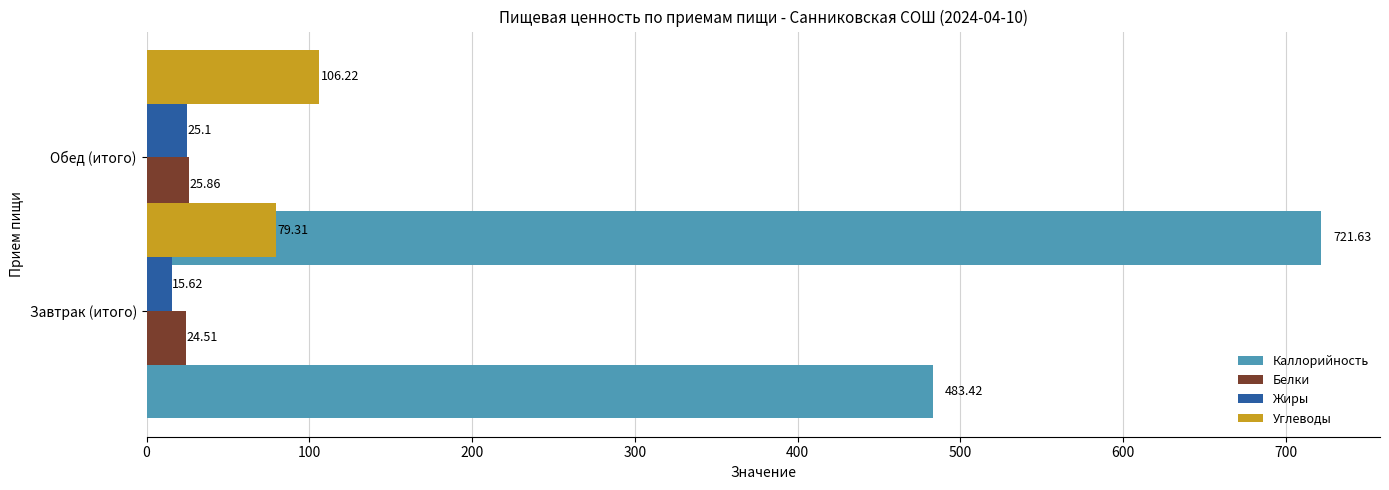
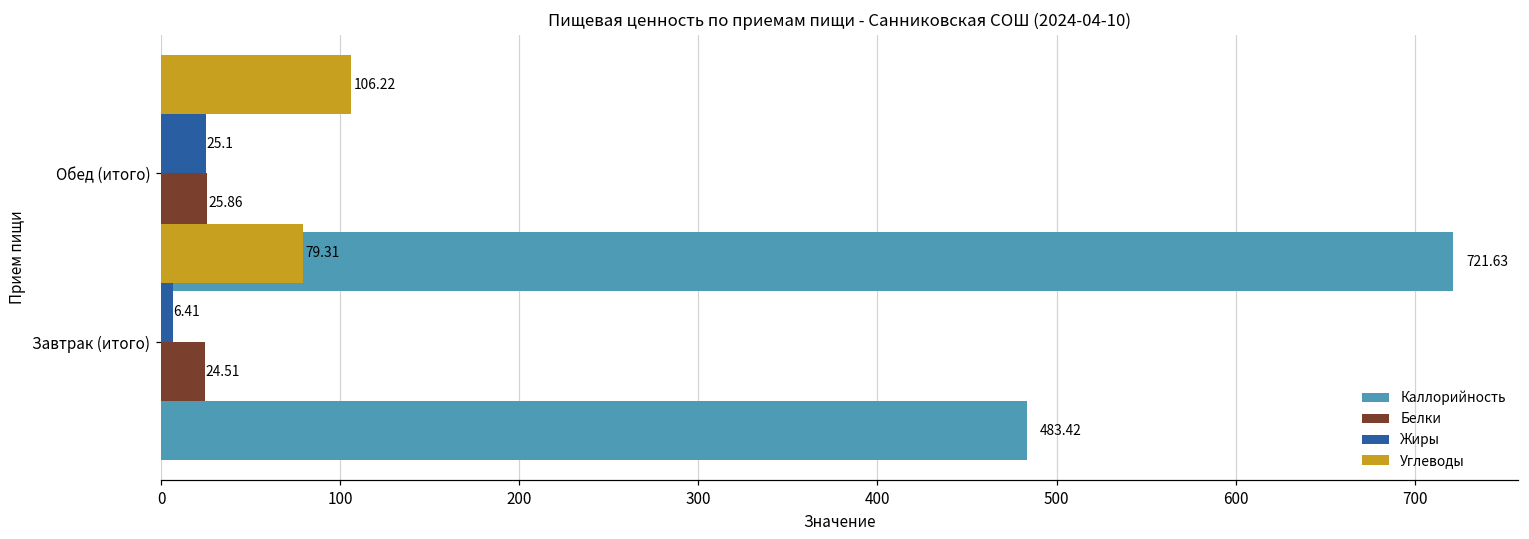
Жиры, Завтрак (итого): 15.62 -> 6.41
